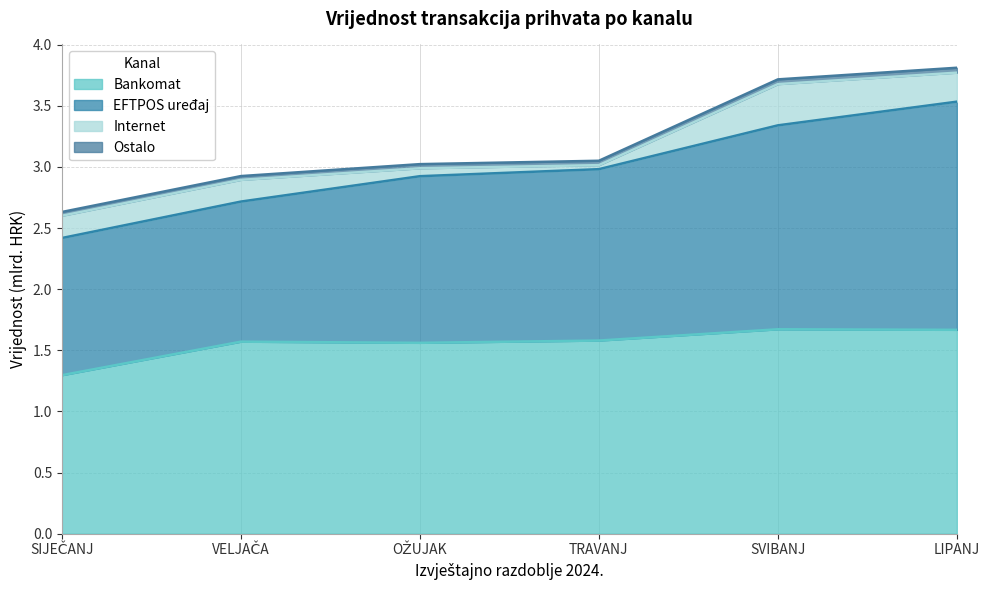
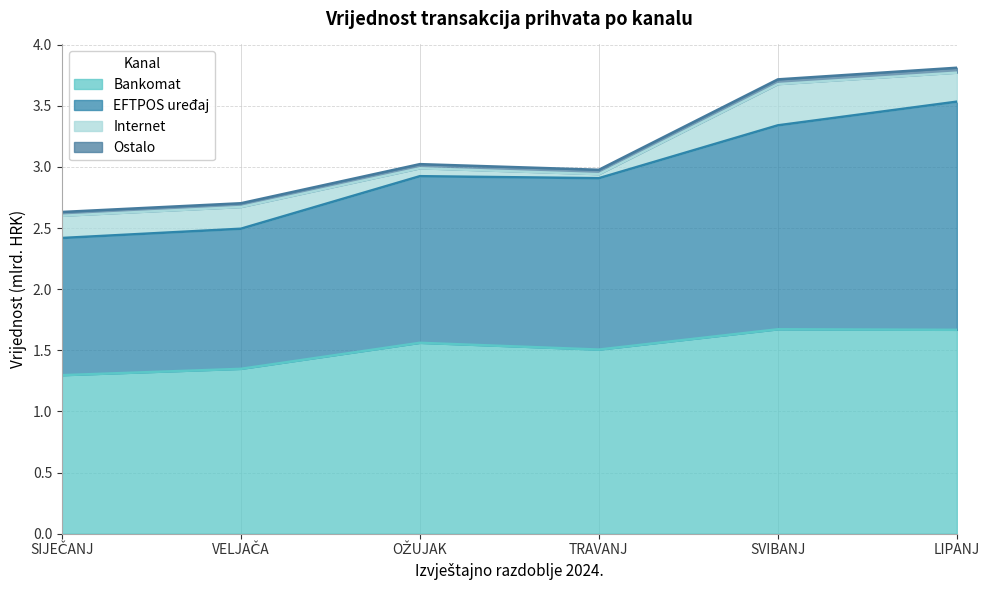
Bankomat, VELJAČA: 1.57 -> 1.35
Bankomat, TRAVANJ: 1.58 -> 1.51
